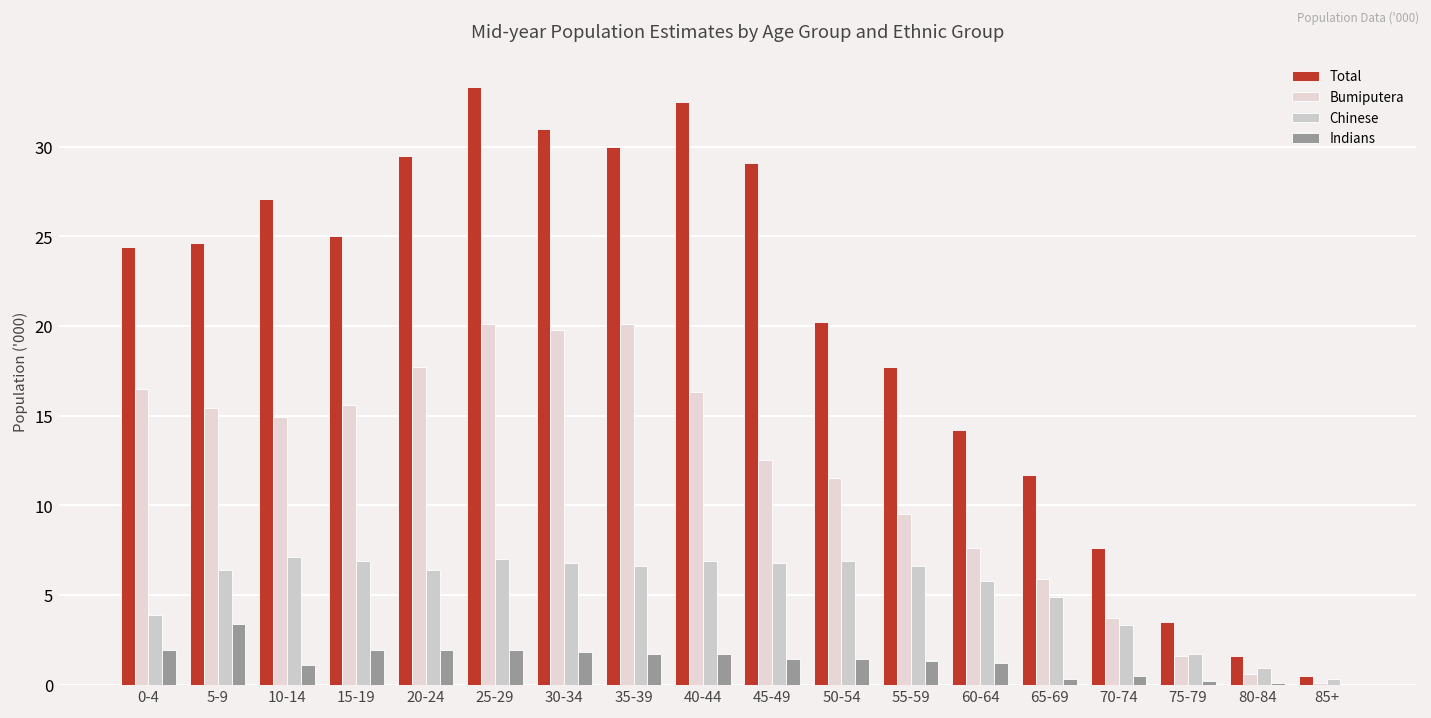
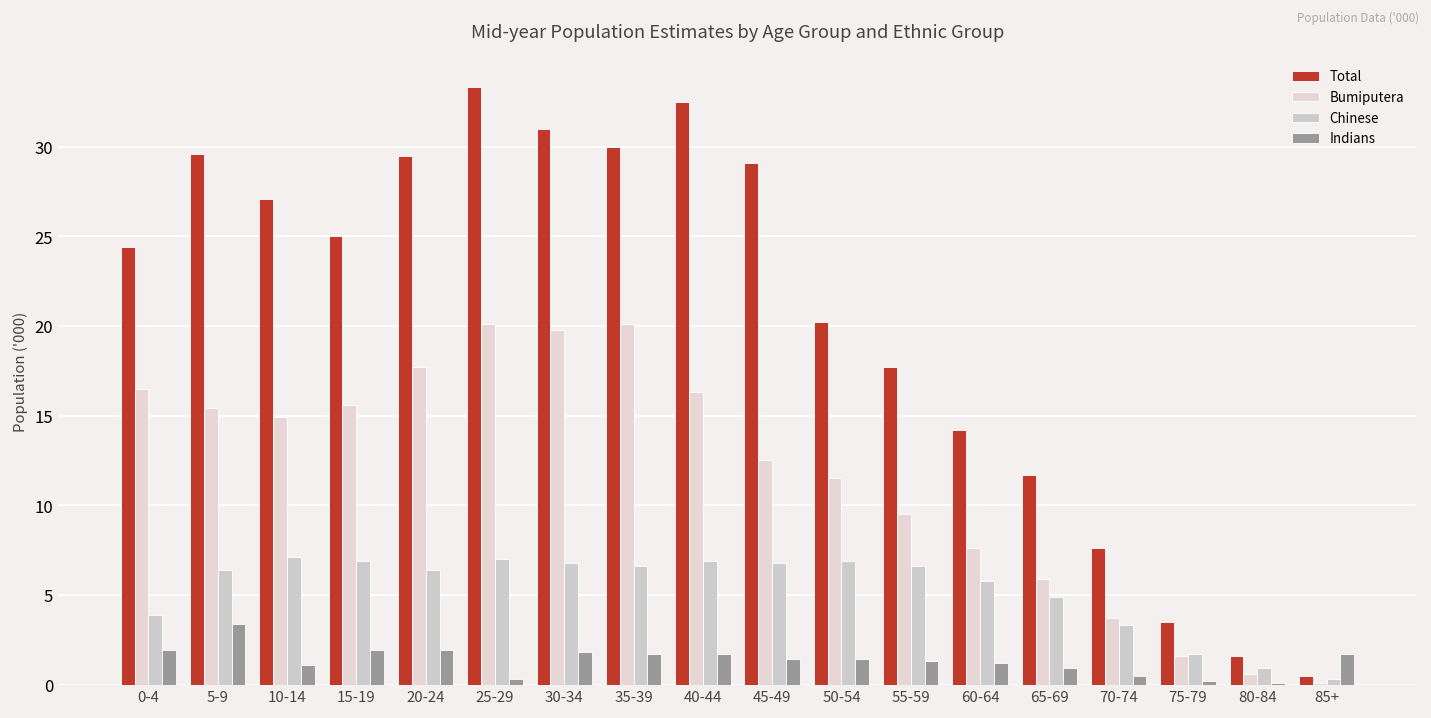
Total, 5-9: 24.6 -> 29.6
Indians, 25-29: 1.9 -> 0.3
Indians, 65-69: 0.3 -> 0.9
Indians, 85+: 0.0 -> 1.7
